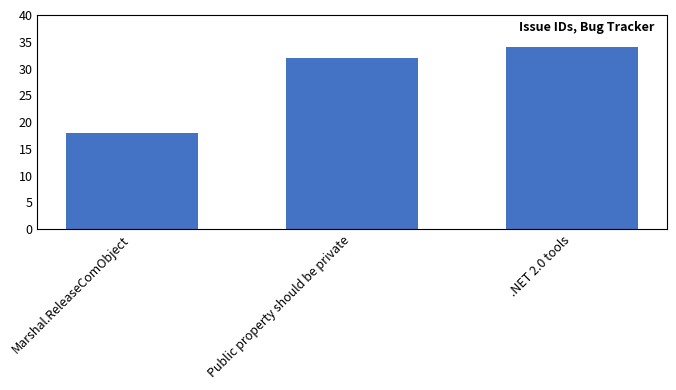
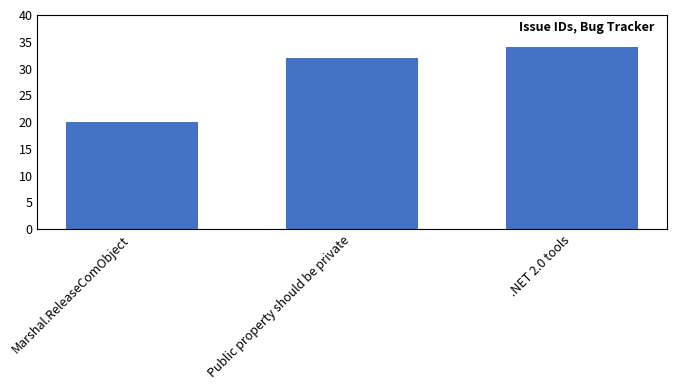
Marshal.ReleaseComObject: 18 -> 20
